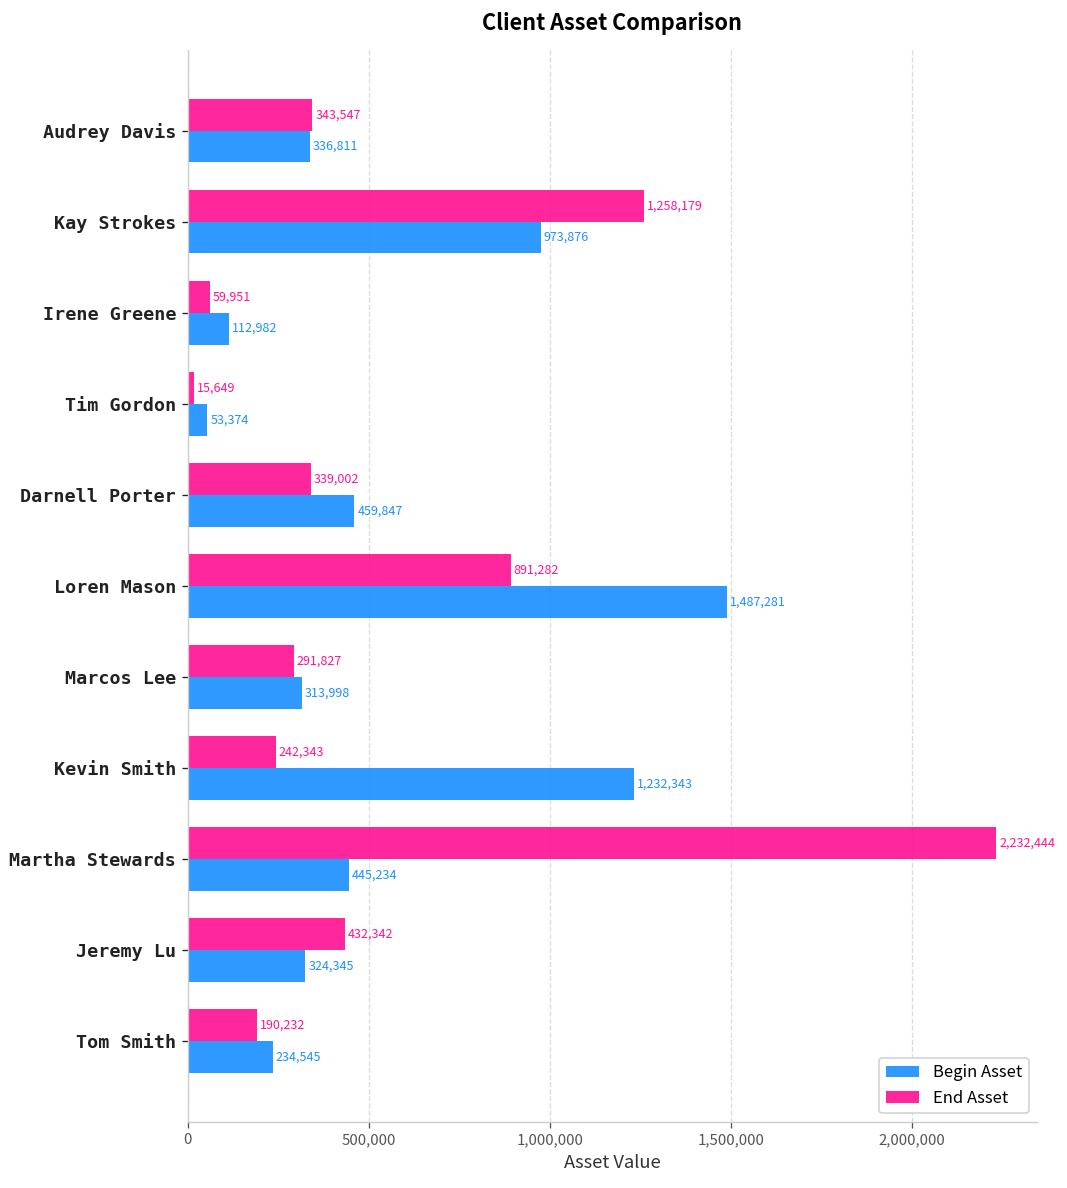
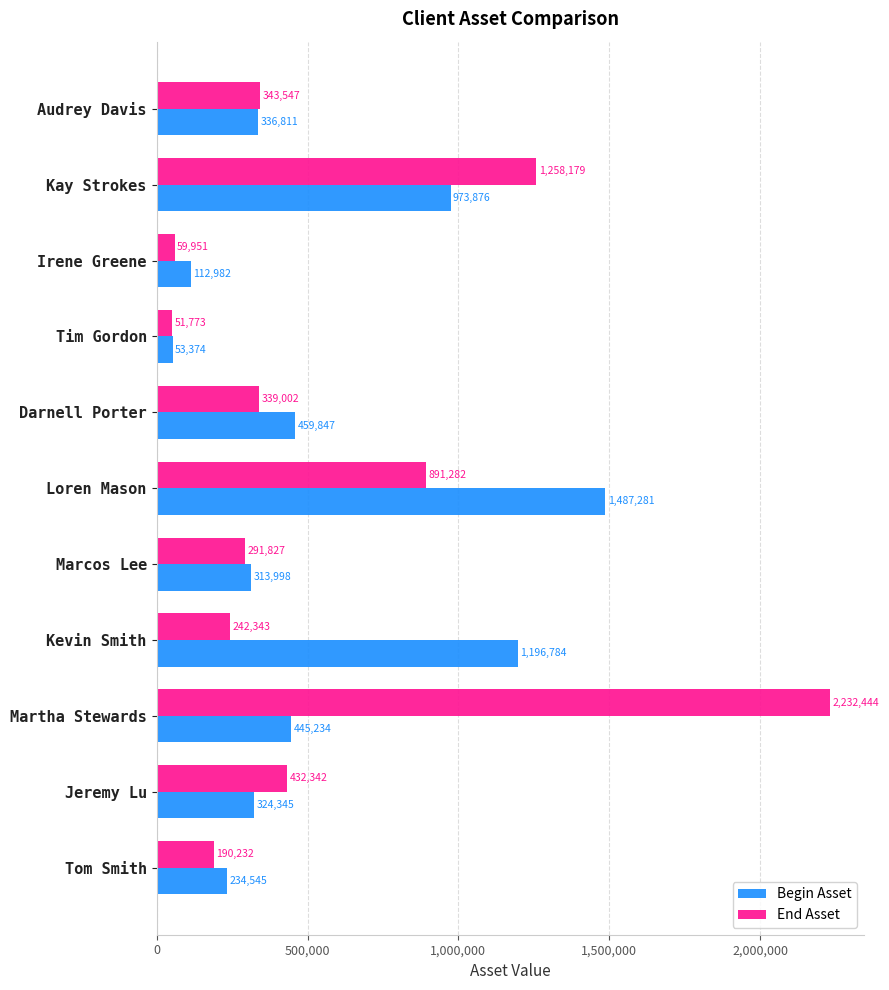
End Asset, Tim Gordon: 15,649 -> 51,773
Begin Asset, Kevin Smith: 1,232,343 -> 1,196,784
